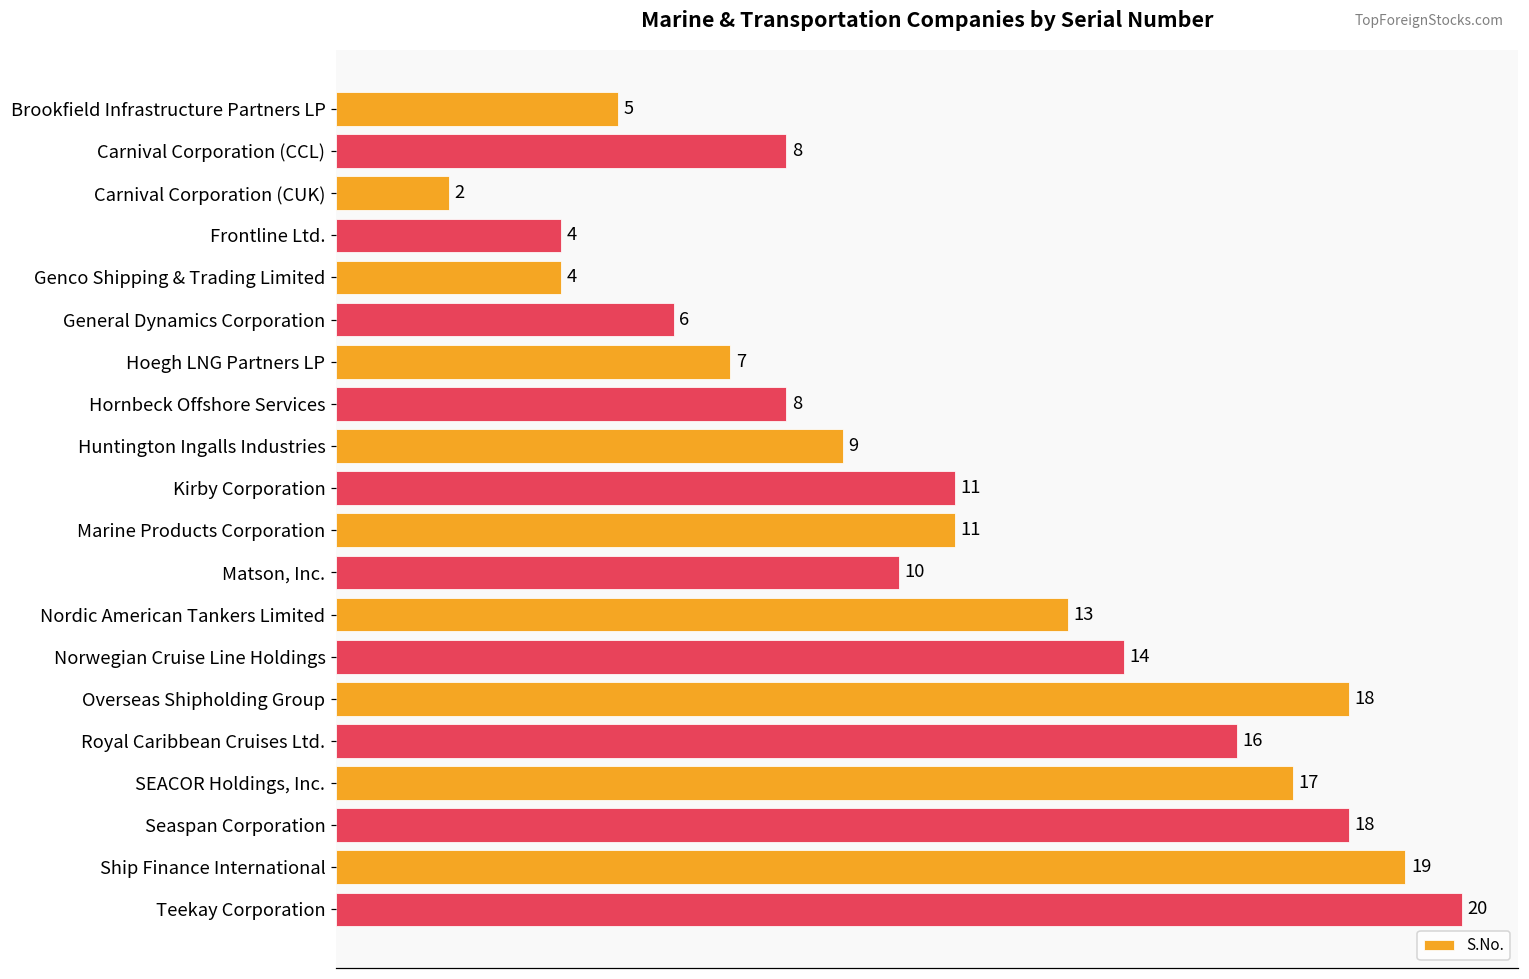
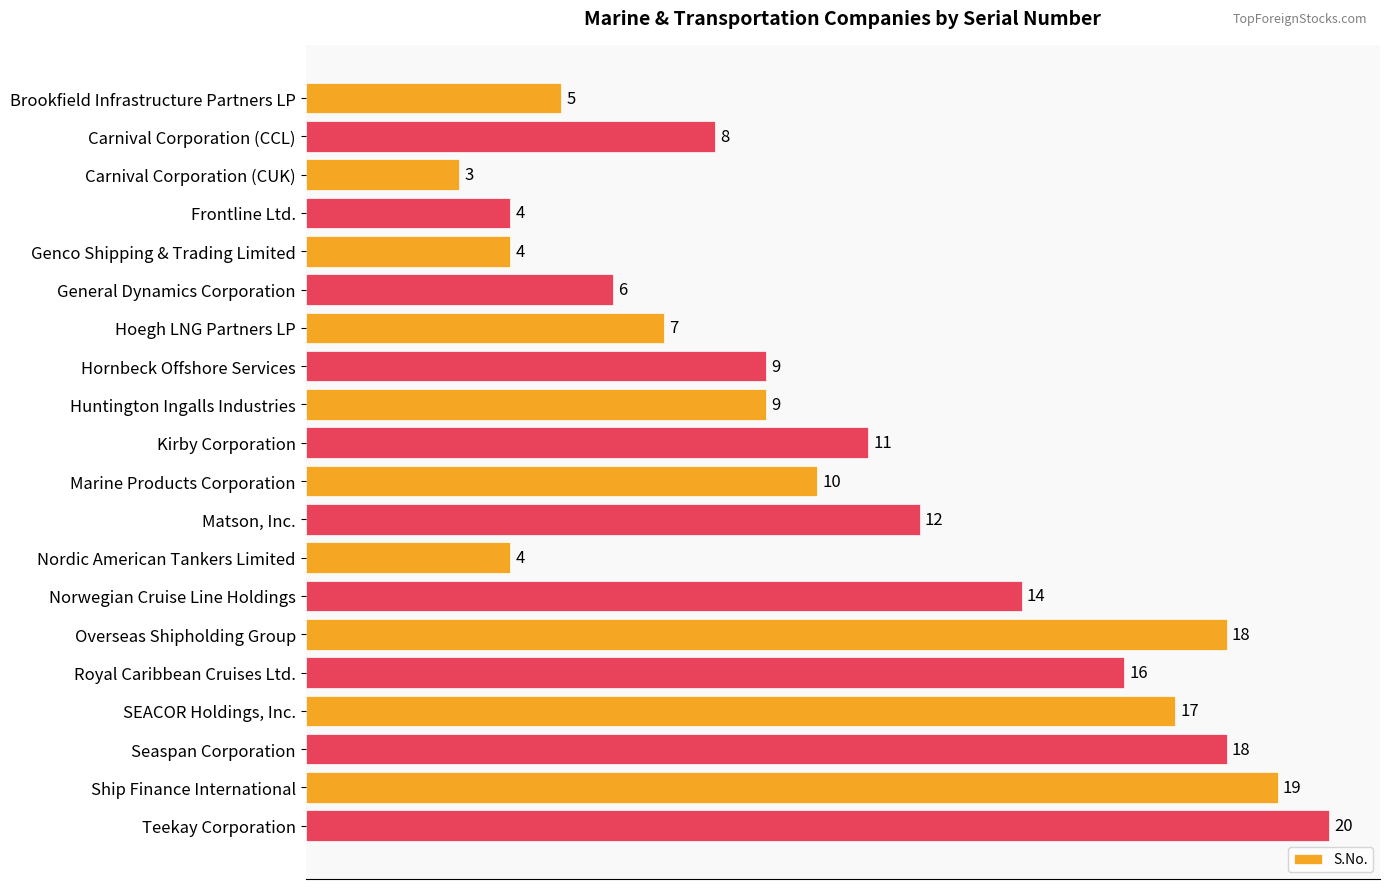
Carnival Corporation (CUK): 2 -> 3
Hornbeck Offshore Services: 8 -> 9
Marine Products Corporation: 11 -> 10
Matson, Inc.: 10 -> 12
Nordic American Tankers Limited: 13 -> 4
